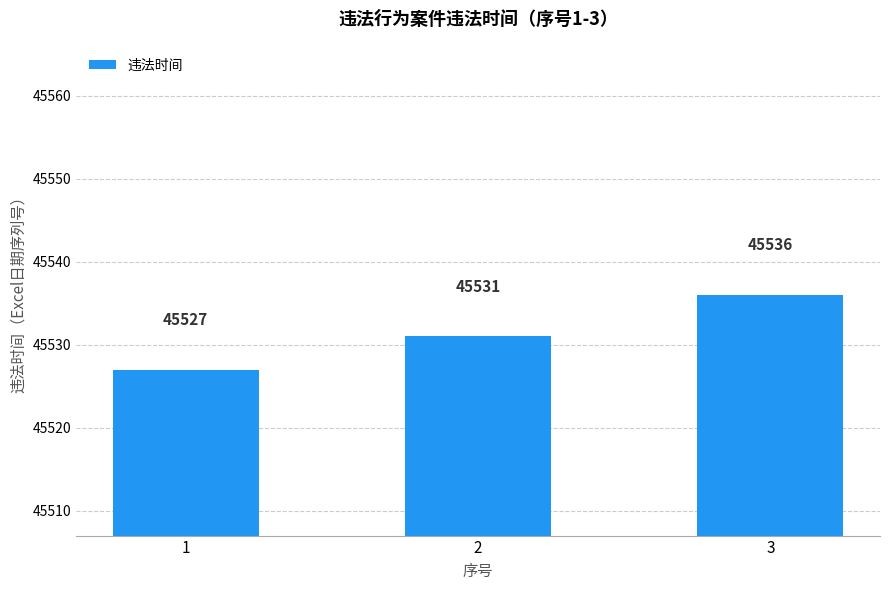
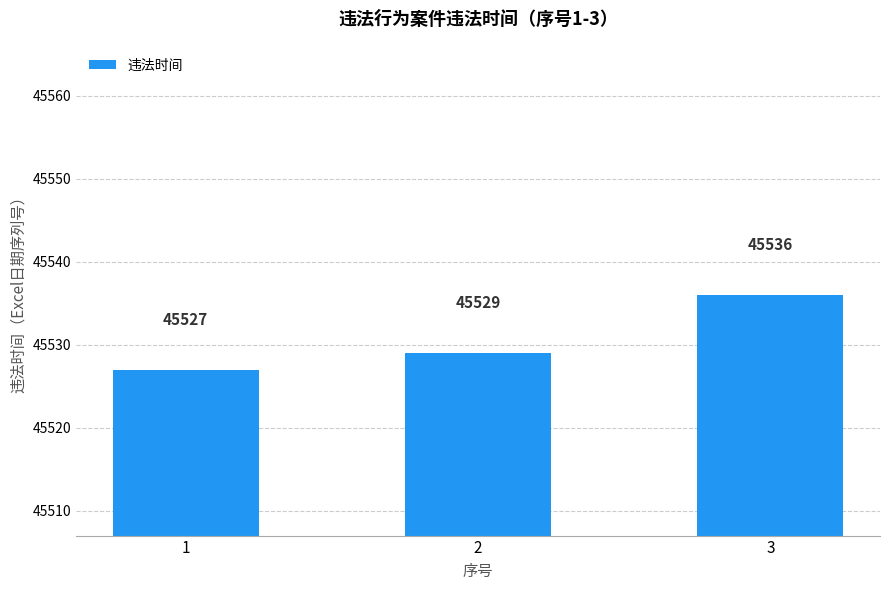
2: 45531 -> 45529
